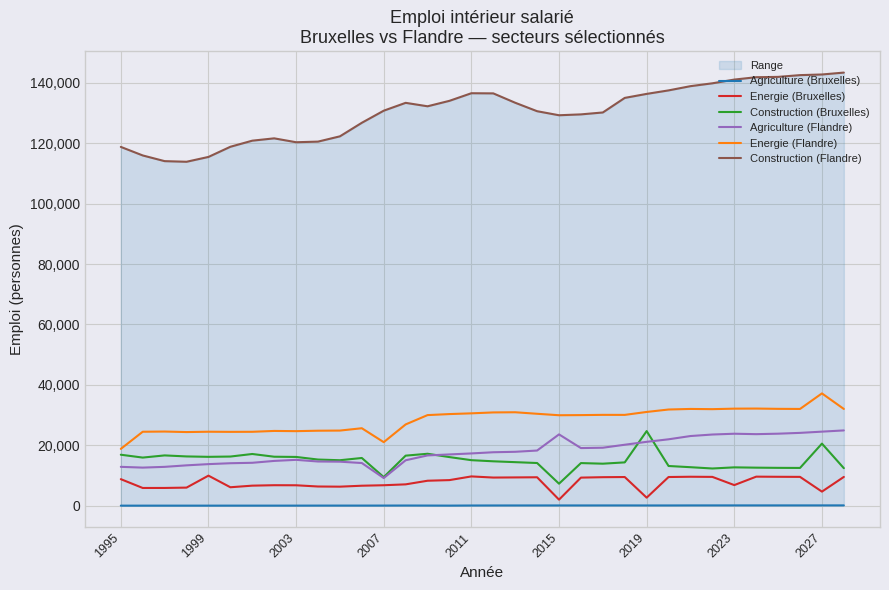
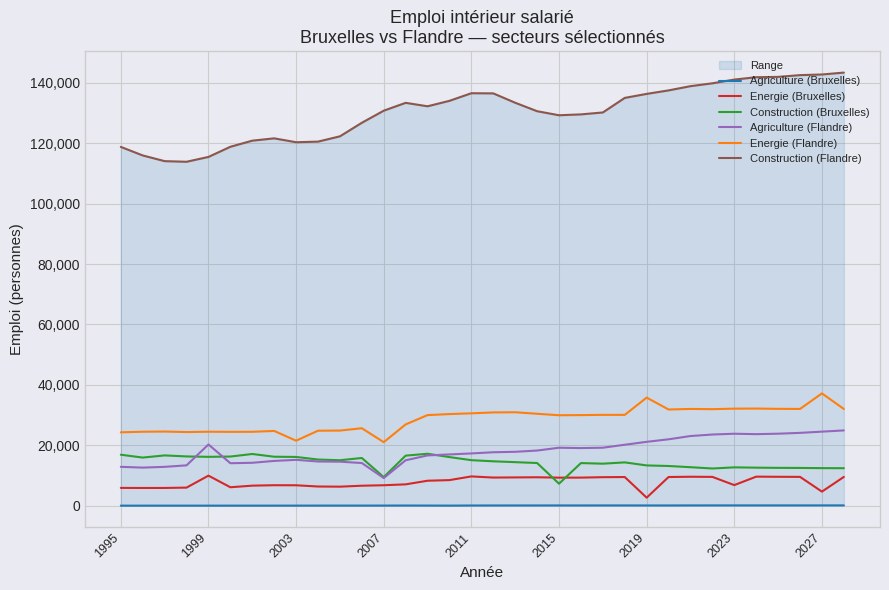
Energie (Bruxelles), 1995: 9,000 -> 6,000
Energie (Flandre), 1995: 19,000 -> 24,000
Agriculture (Flandre), 1999: 14,000 -> 20,000
Energie (Flandre), 2003: 25,000 -> 22,000
Energie (Bruxelles), 2015: 2,000 -> 9,000
Agriculture (Flandre), 2015: 24,000 -> 19,000
Construction (Bruxelles), 2019: 25,000 -> 13,000
Energie (Flandre), 2019: 31,000 -> 36,000
Construction (Bruxelles), 2027: 21,000 -> 12,000
